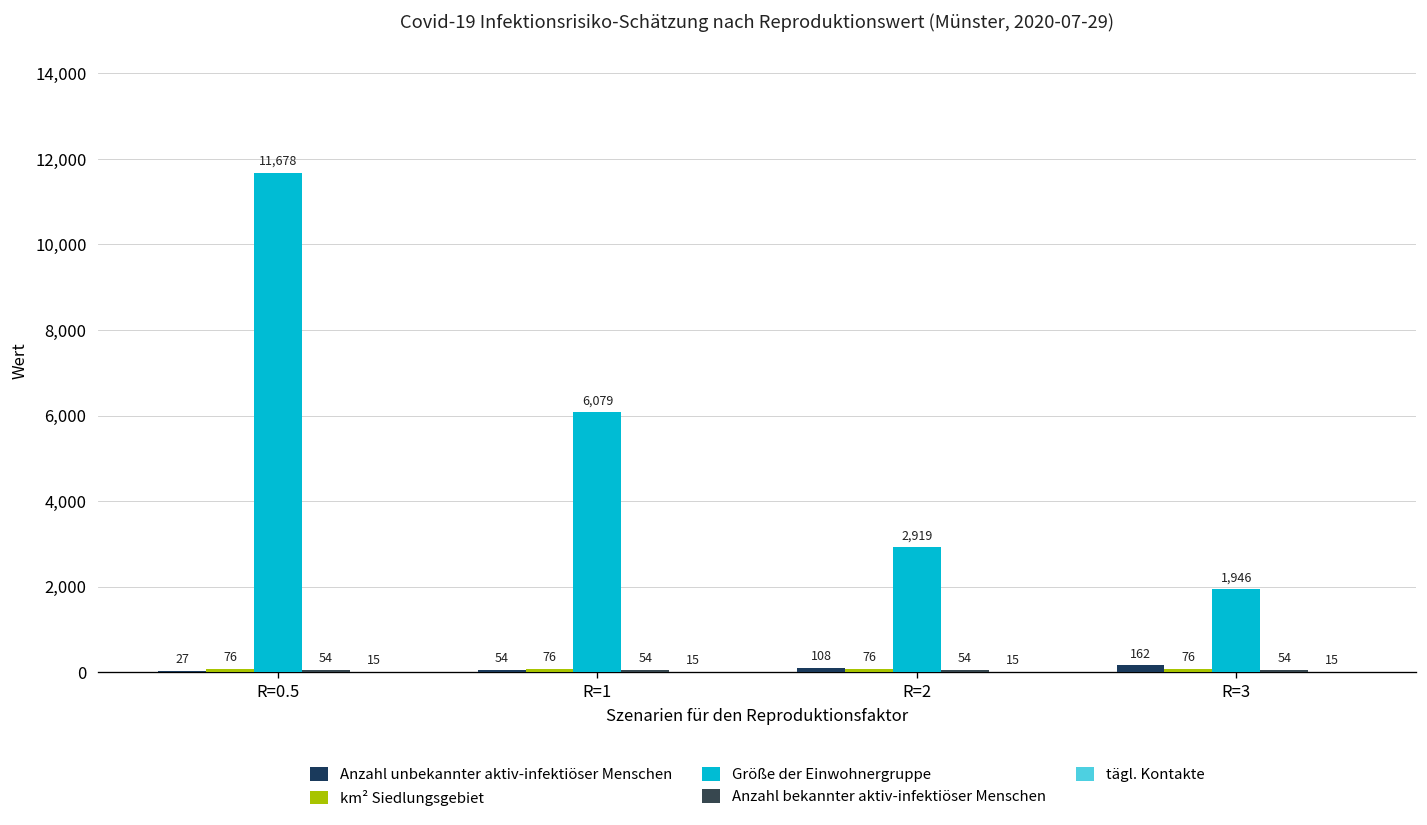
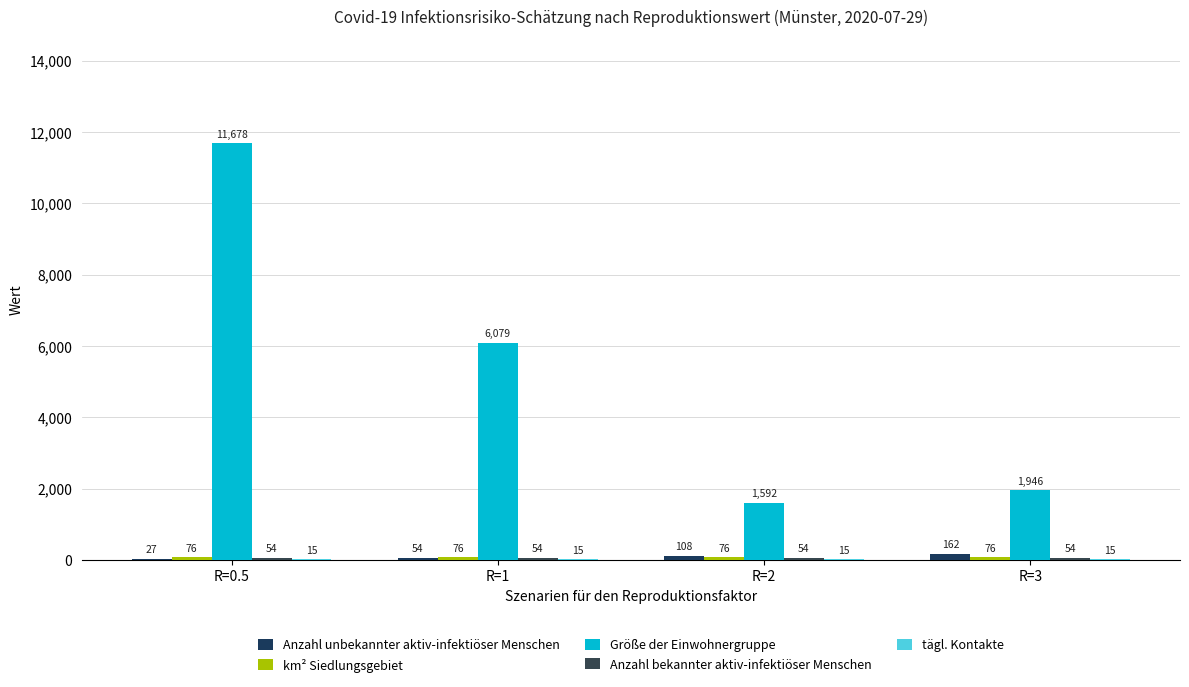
Größe der Einwohnergruppe, R=2: 2,919 -> 1,592
